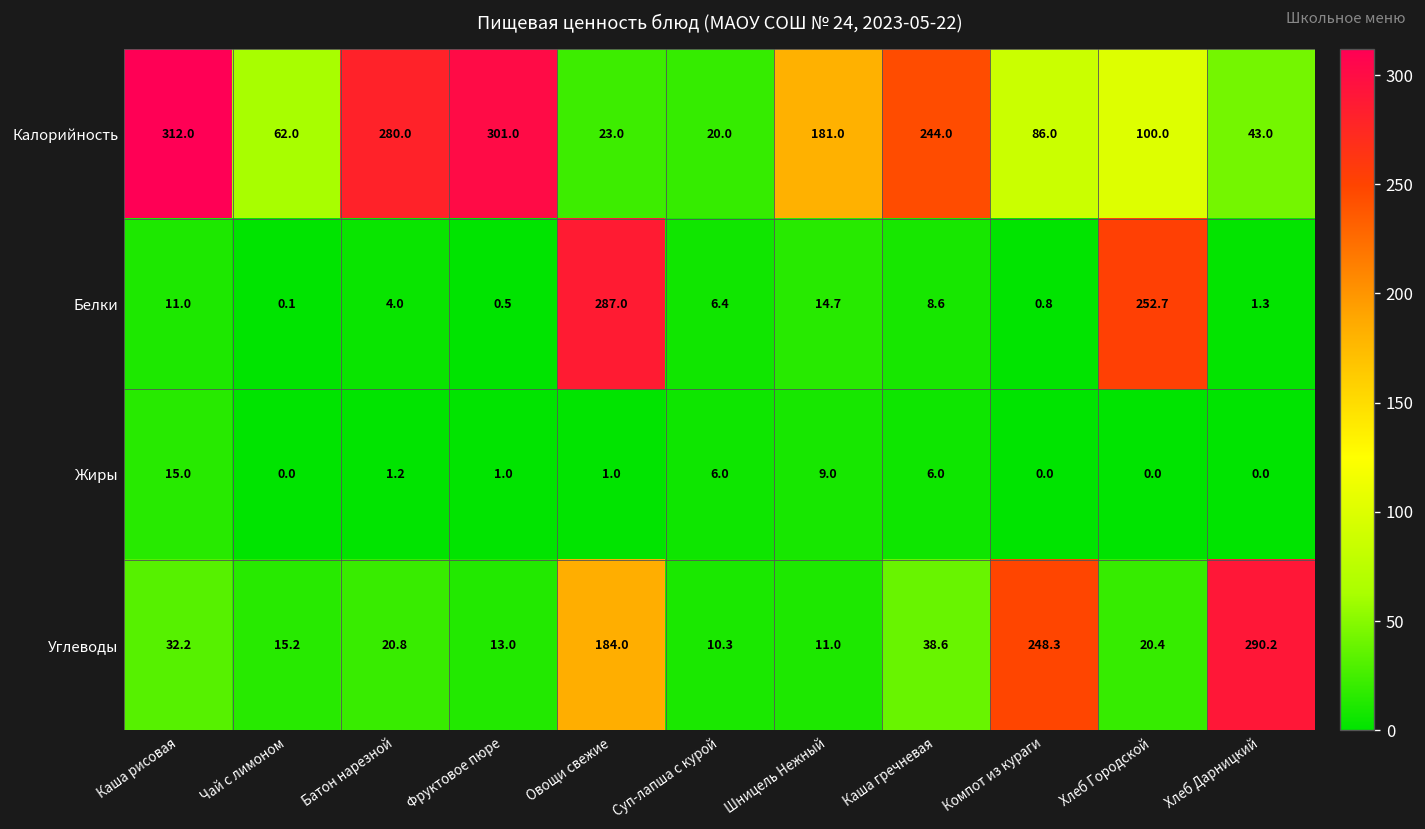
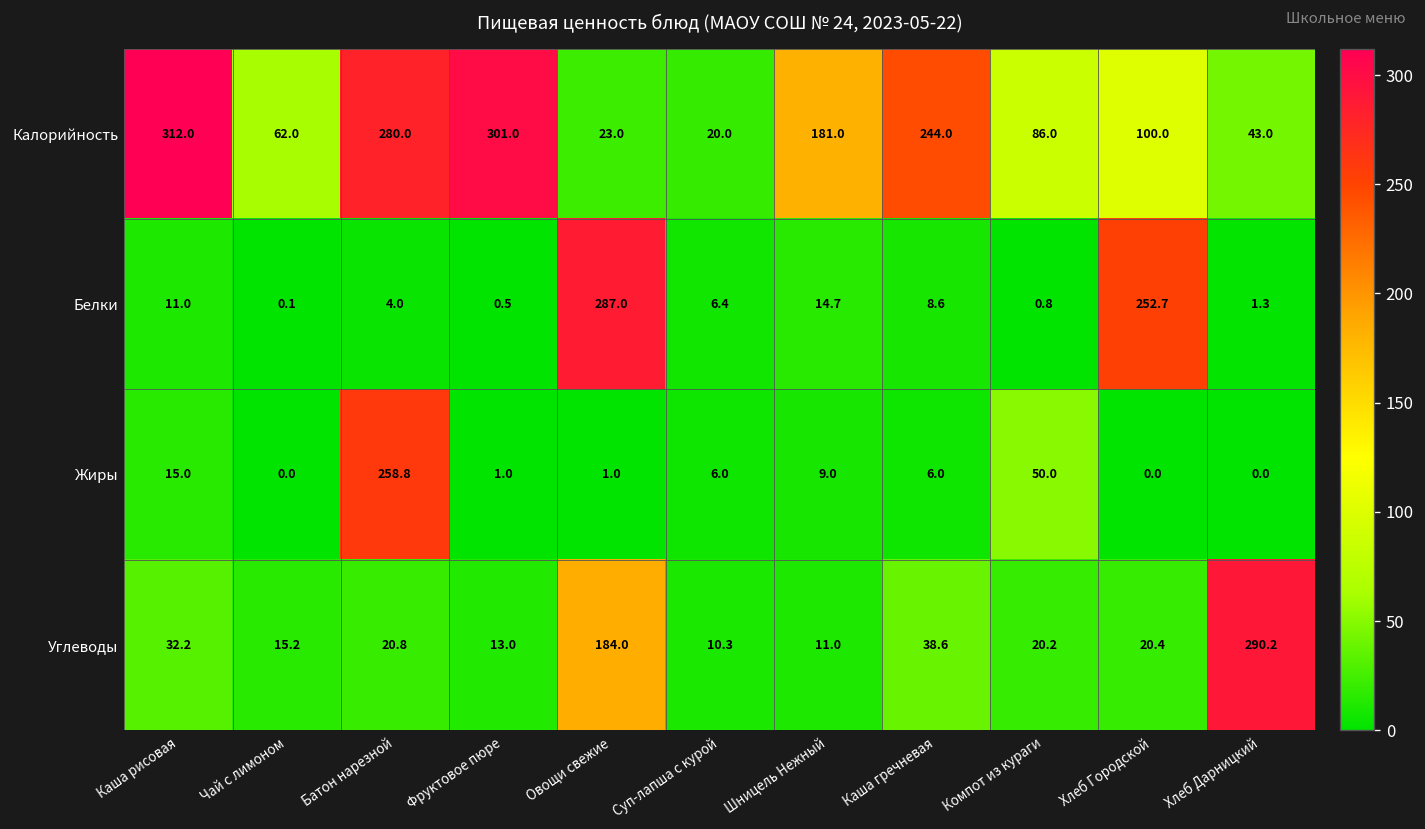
Жиры, Батон нарезной: 1.2 -> 258.8
Жиры, Компот из кураги: 0.0 -> 50.0
Углеводы, Компот из кураги: 248.3 -> 20.2
